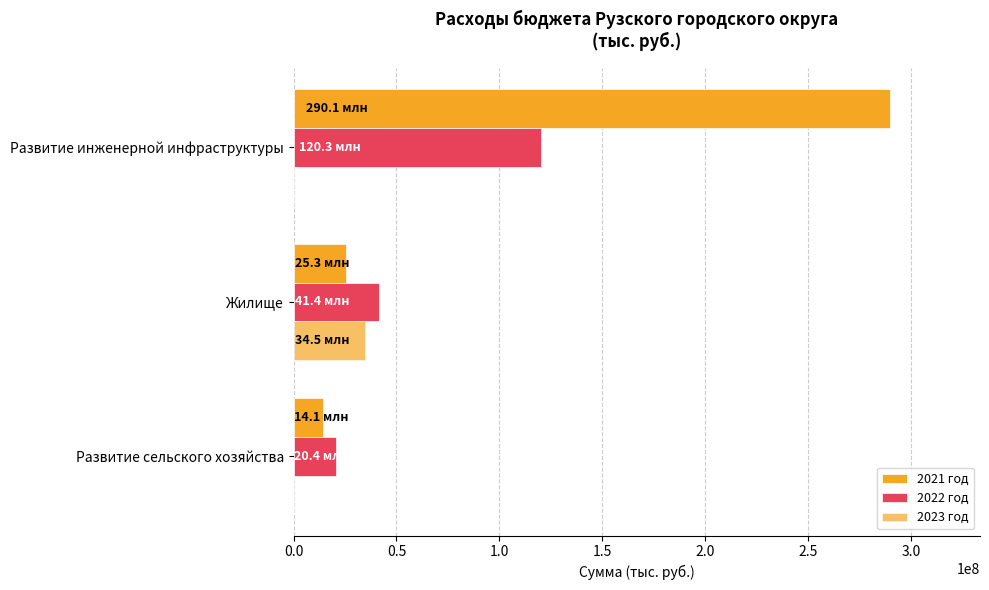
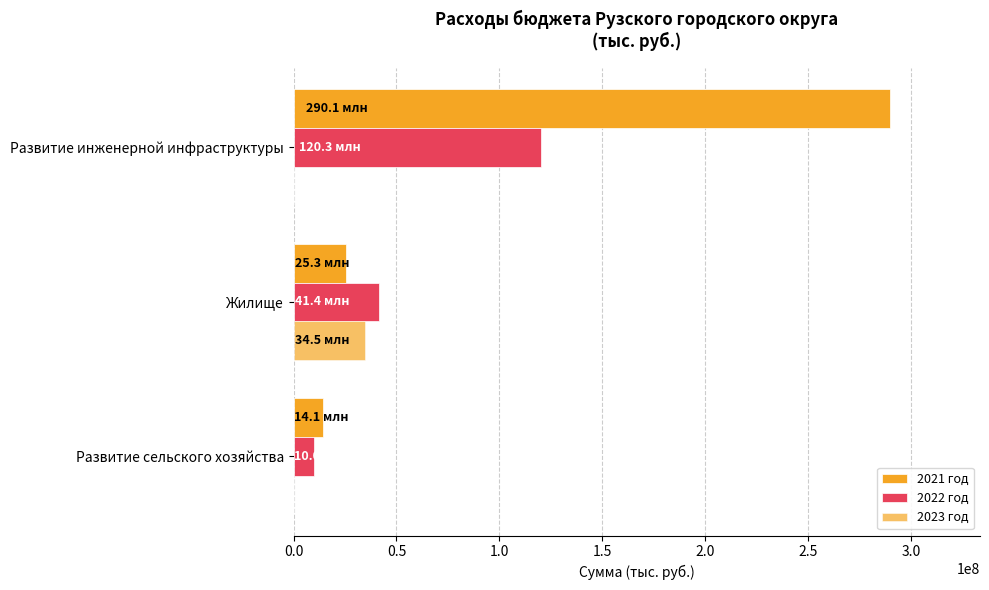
2022 год, Развитие сельского хозяйства: 20000000 -> 10000000
